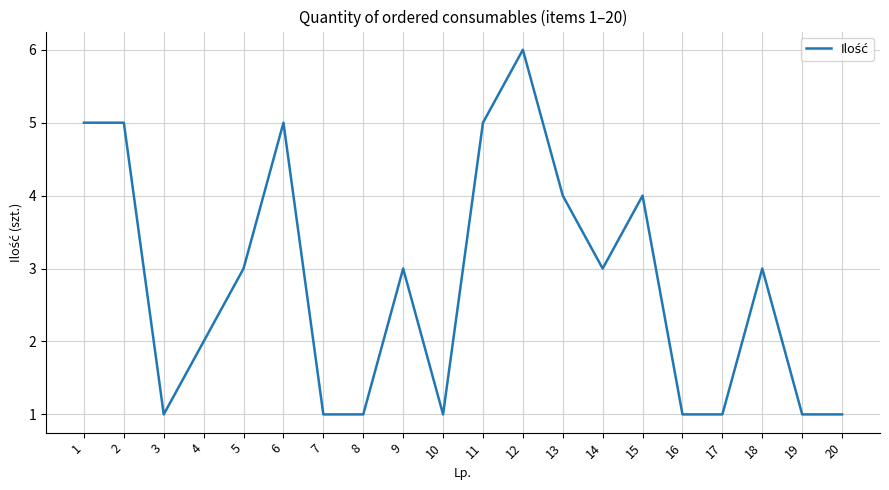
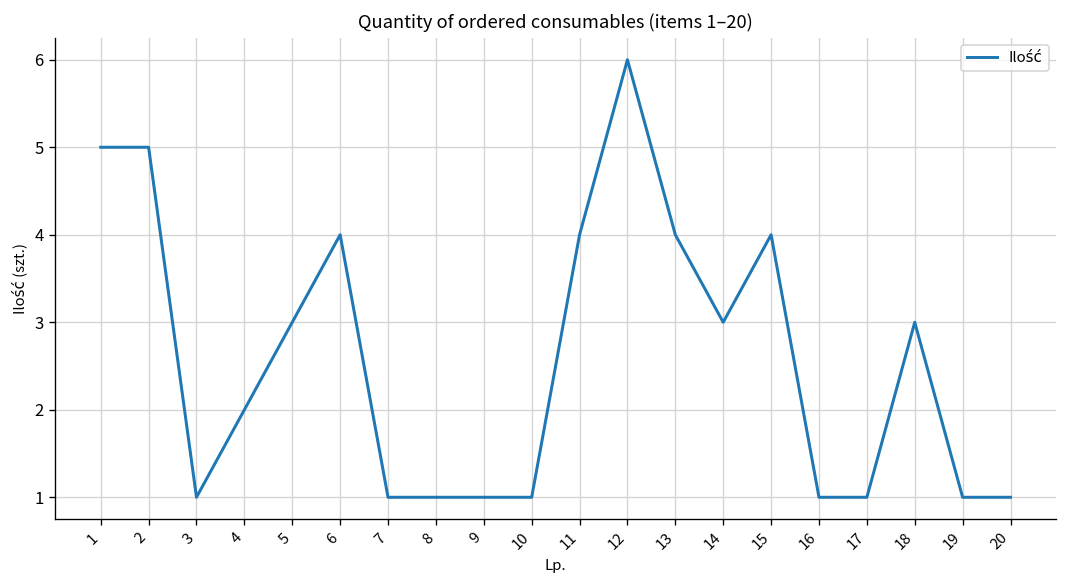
6: 5 -> 4
9: 3 -> 1
11: 5 -> 4
